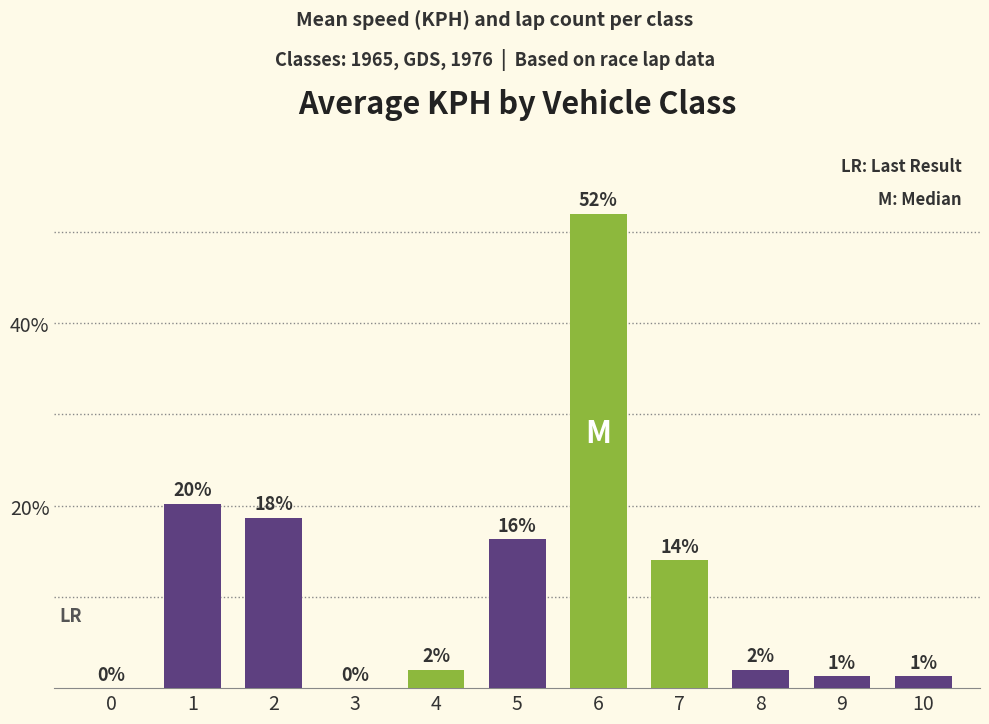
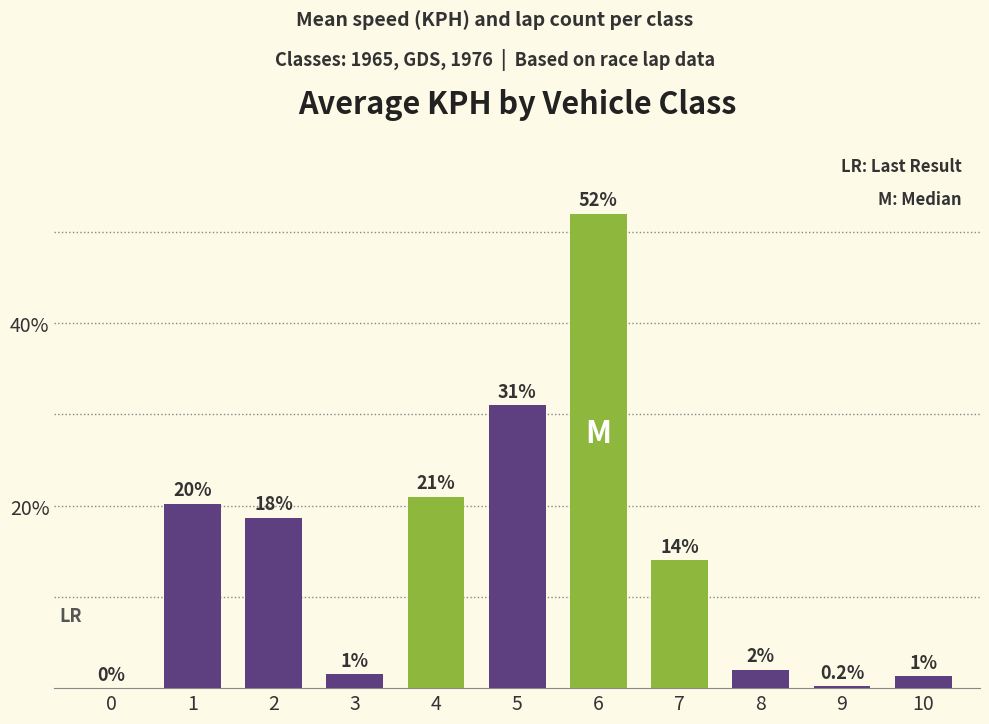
3: 0% -> 1%
4: 2% -> 21%
5: 16% -> 31%
9: 1% -> 0.2%
